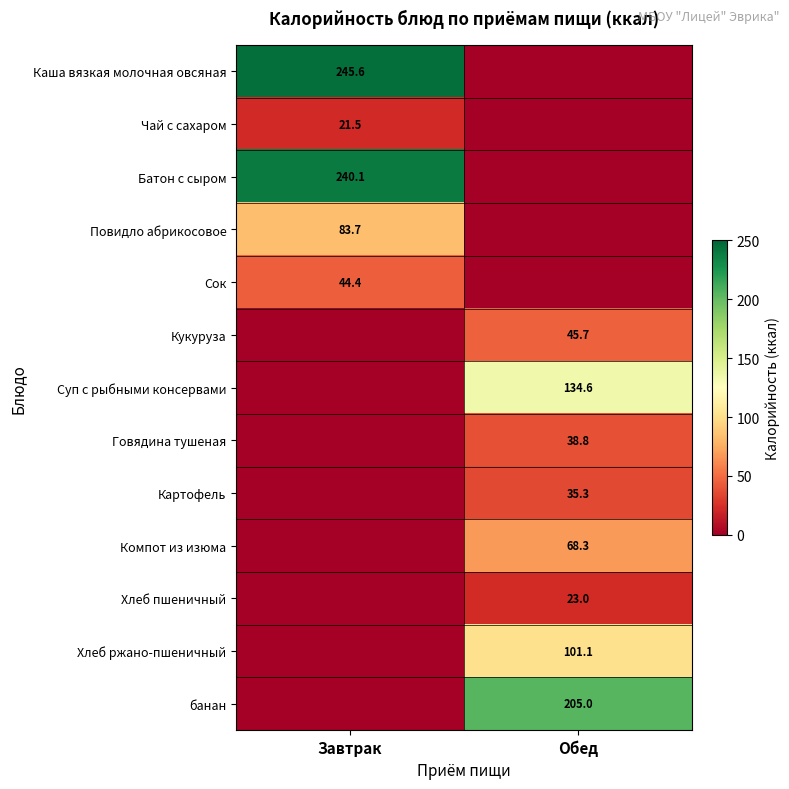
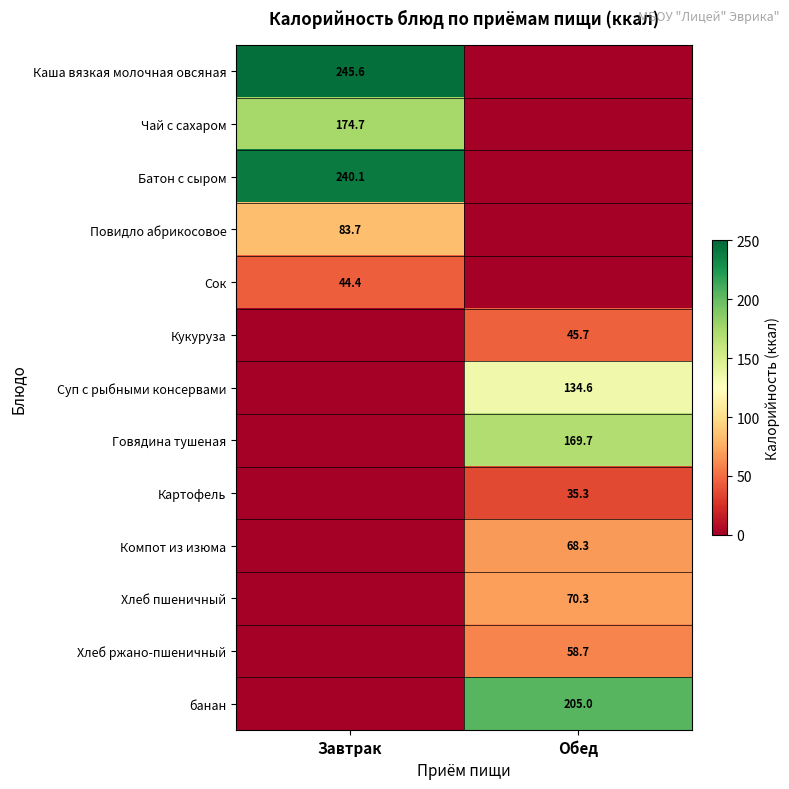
Чай с сахаром, Завтрак: 21.5 -> 174.7
Говядина тушеная, Обед: 38.8 -> 169.7
Хлеб пшеничный, Обед: 23.0 -> 70.3
Хлеб ржано-пшеничный, Обед: 101.1 -> 58.7
